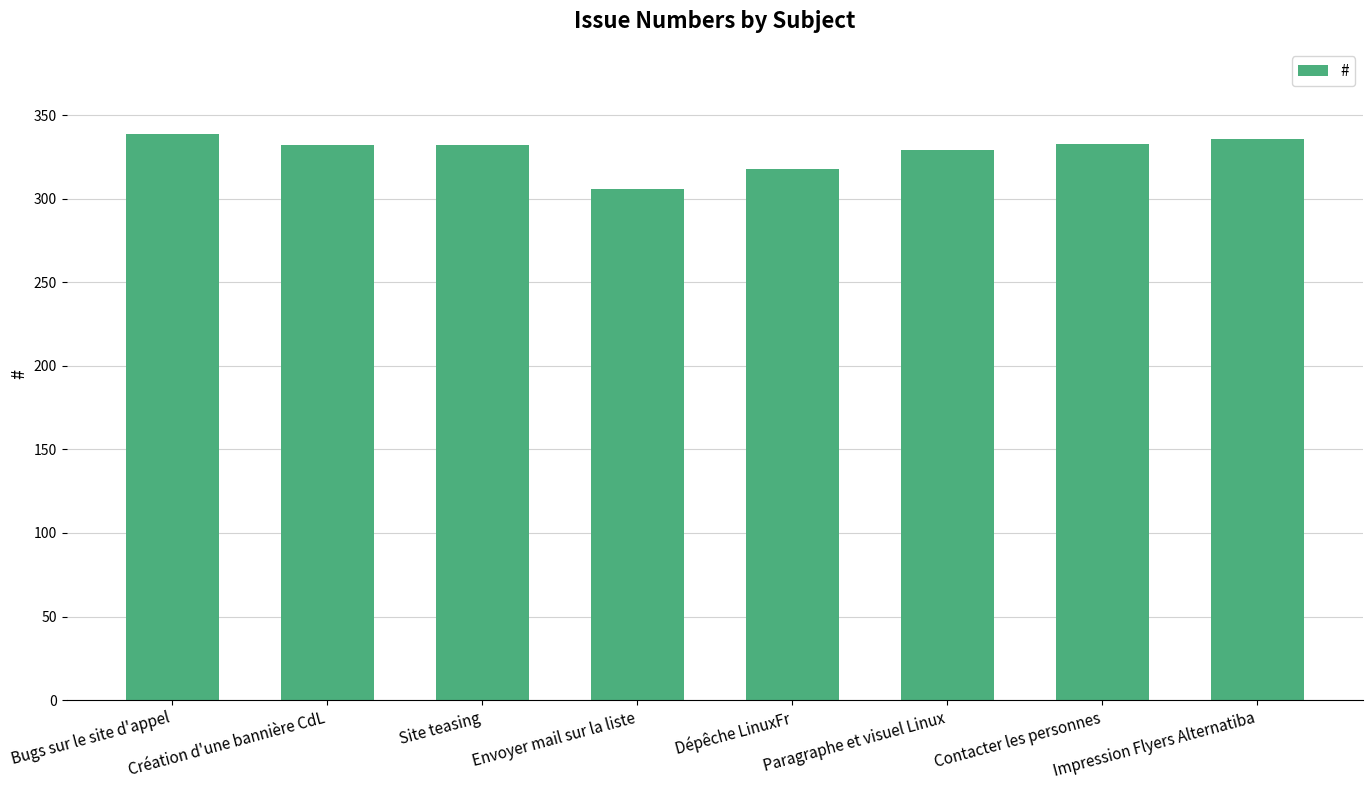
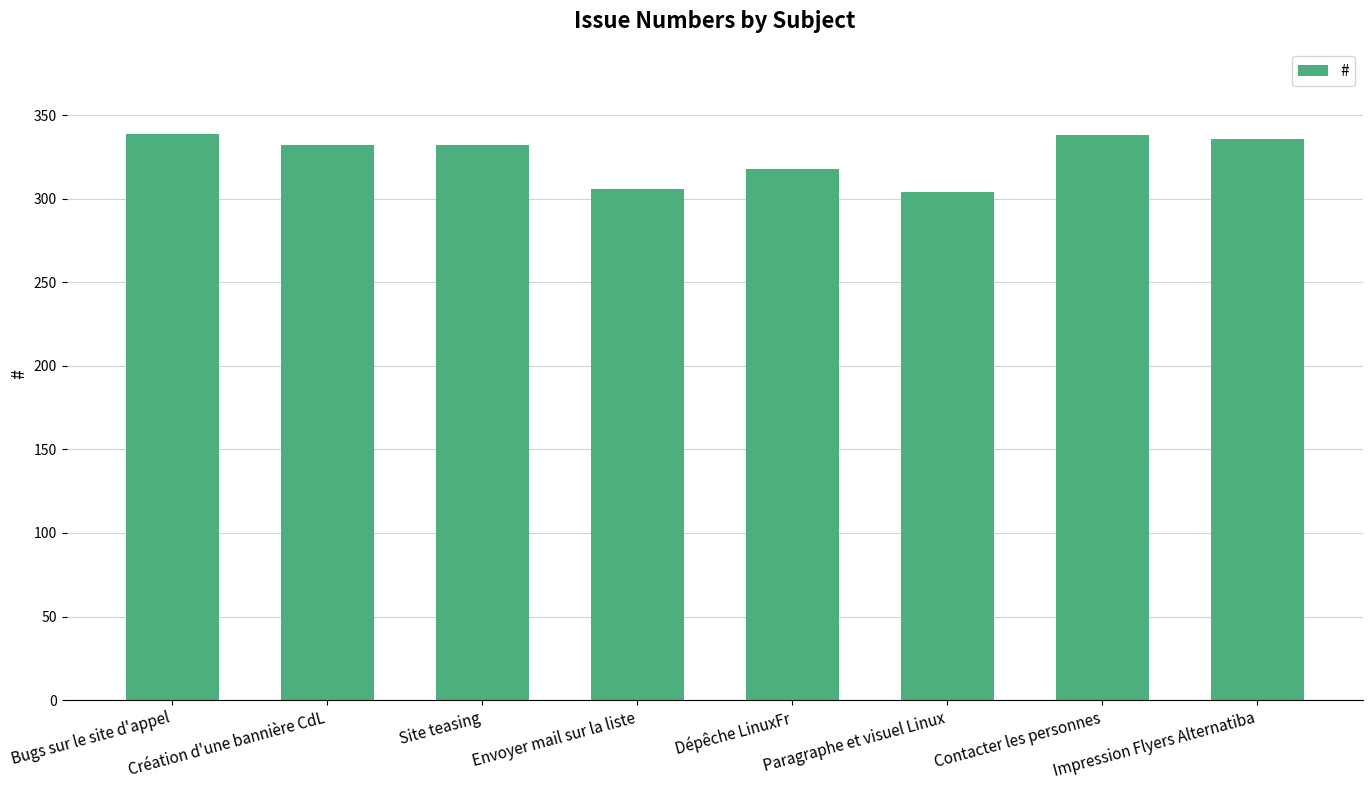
Paragraphe et visuel Linux: 329 -> 304
Contacter les personnes: 333 -> 338
